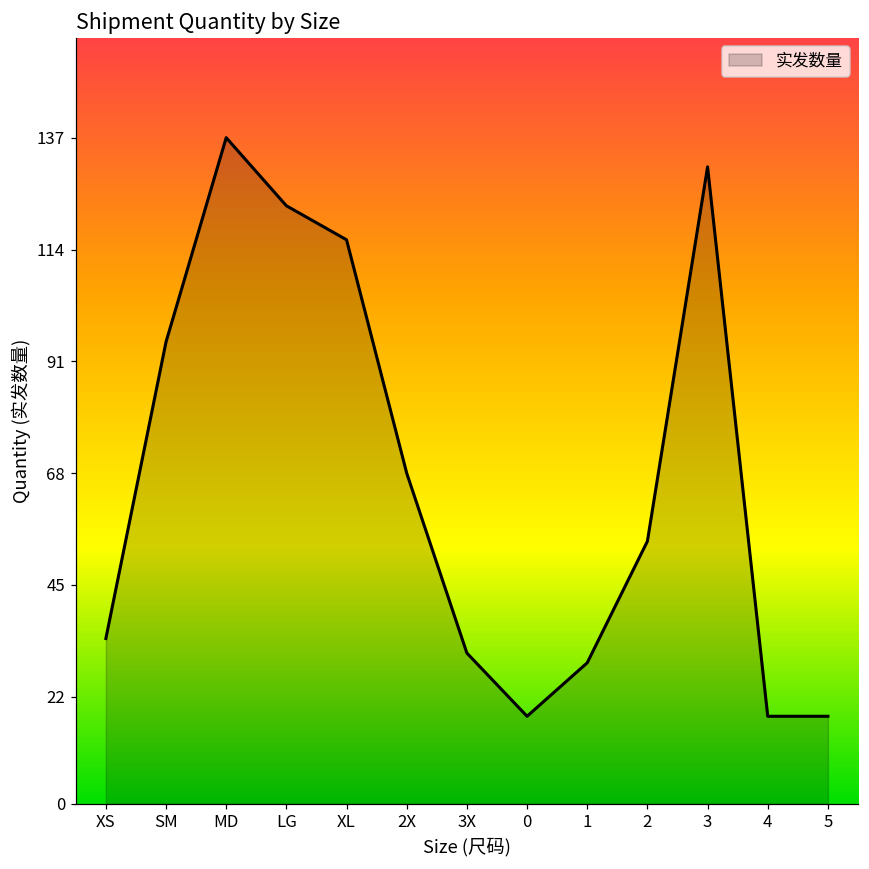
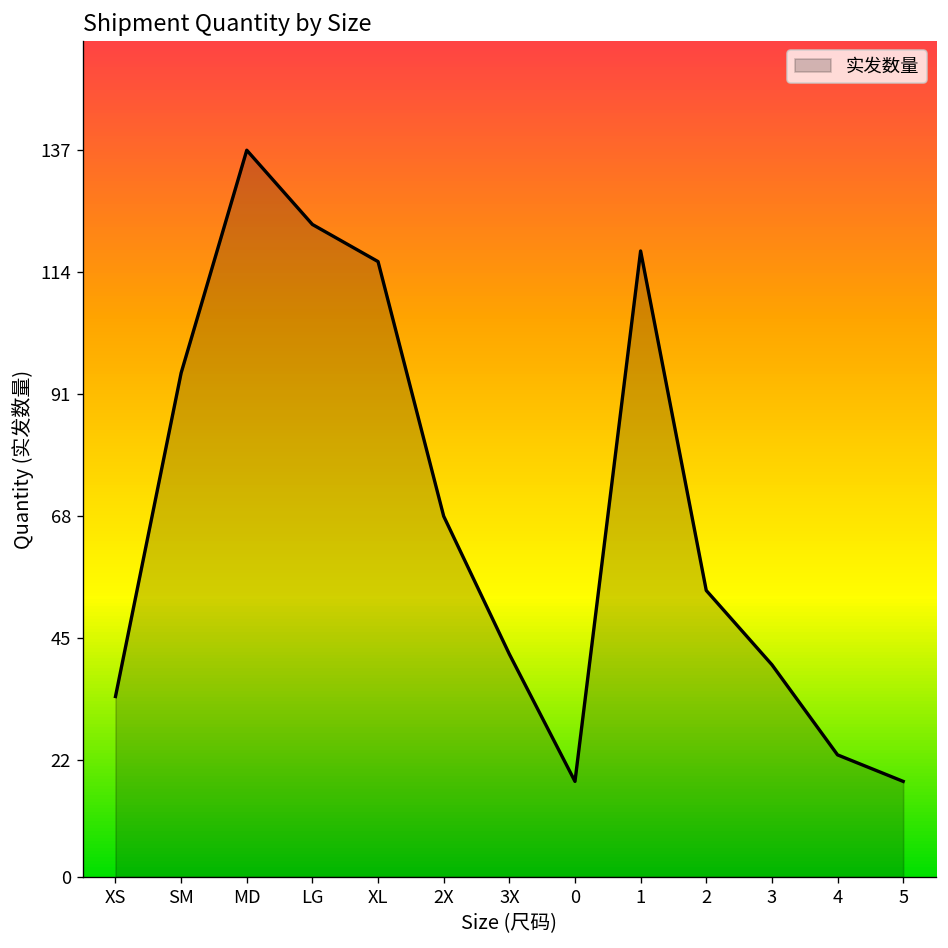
3X: 31 -> 42
1: 29 -> 118
3: 131 -> 40
4: 18 -> 23
